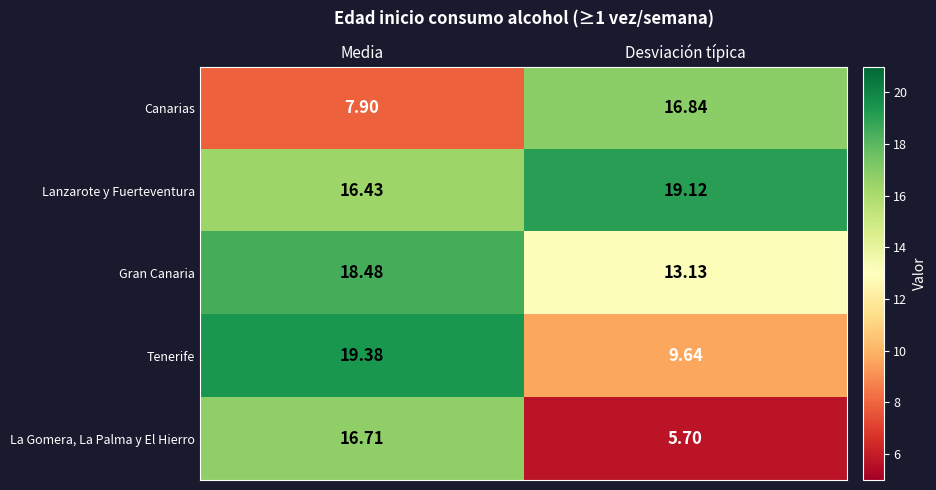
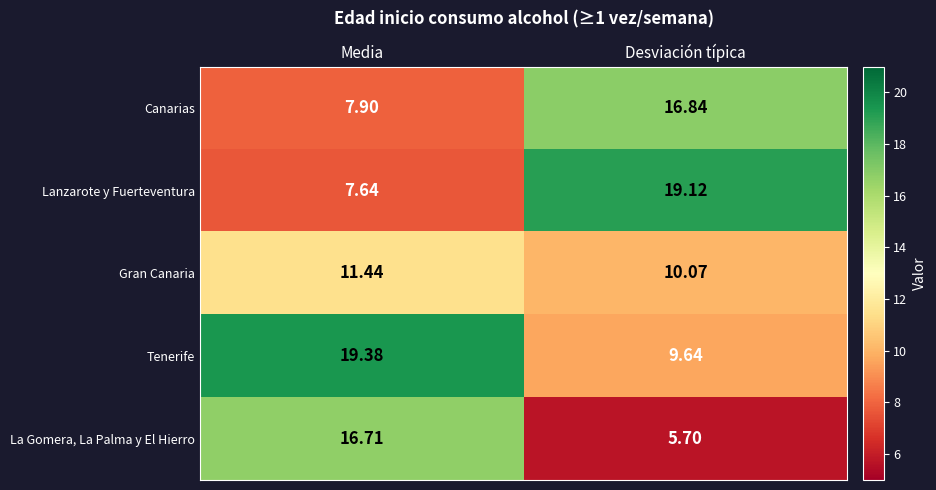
Lanzarote y Fuerteventura, Media: 16.43 -> 7.64
Gran Canaria, Media: 18.48 -> 11.44
Gran Canaria, Desviación típica: 13.13 -> 10.07
